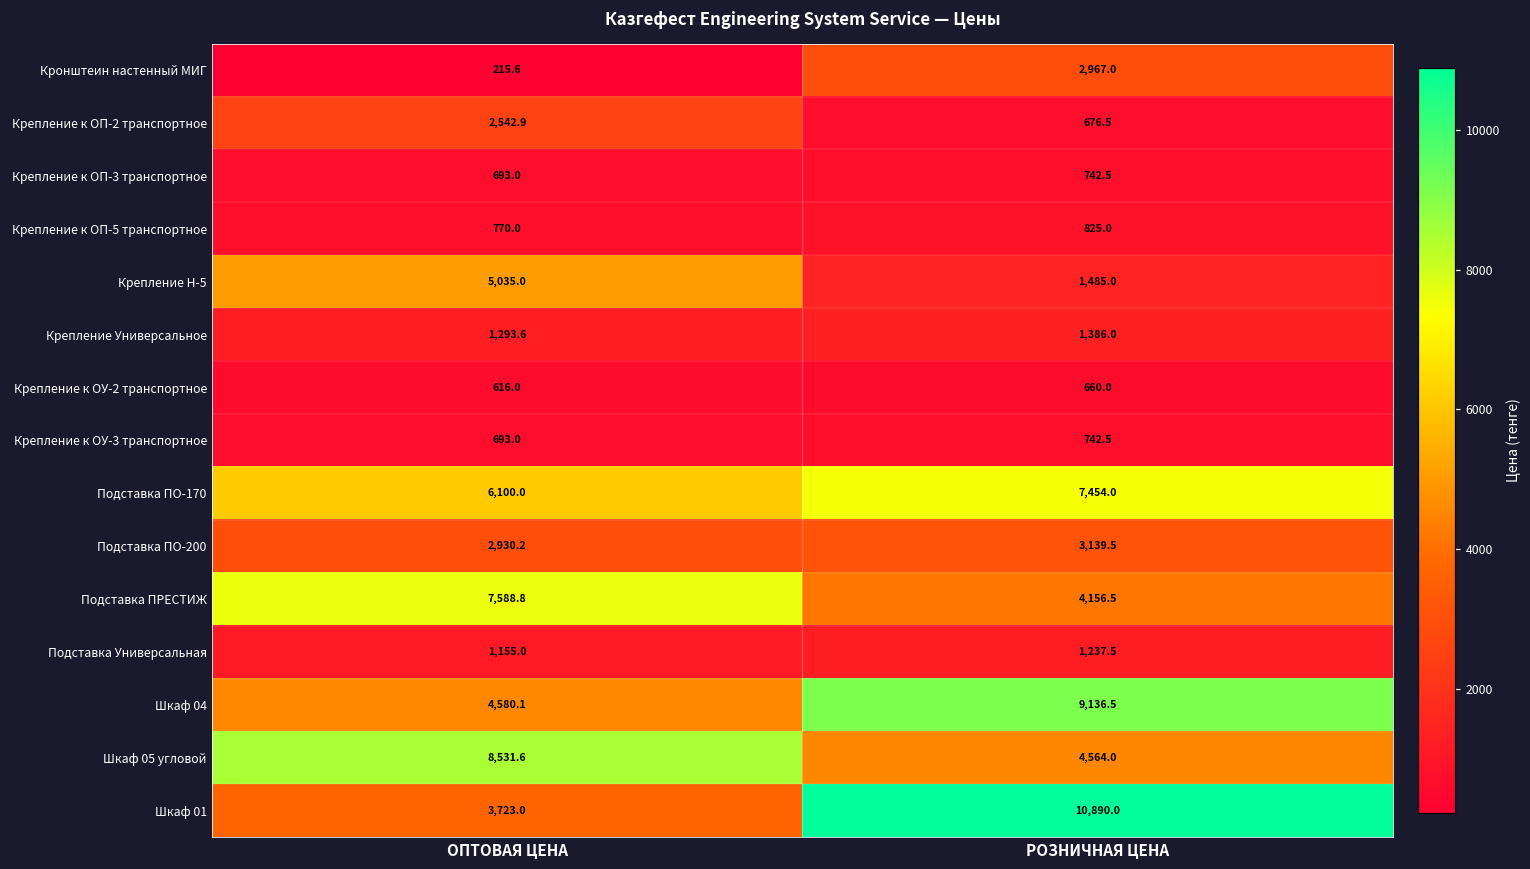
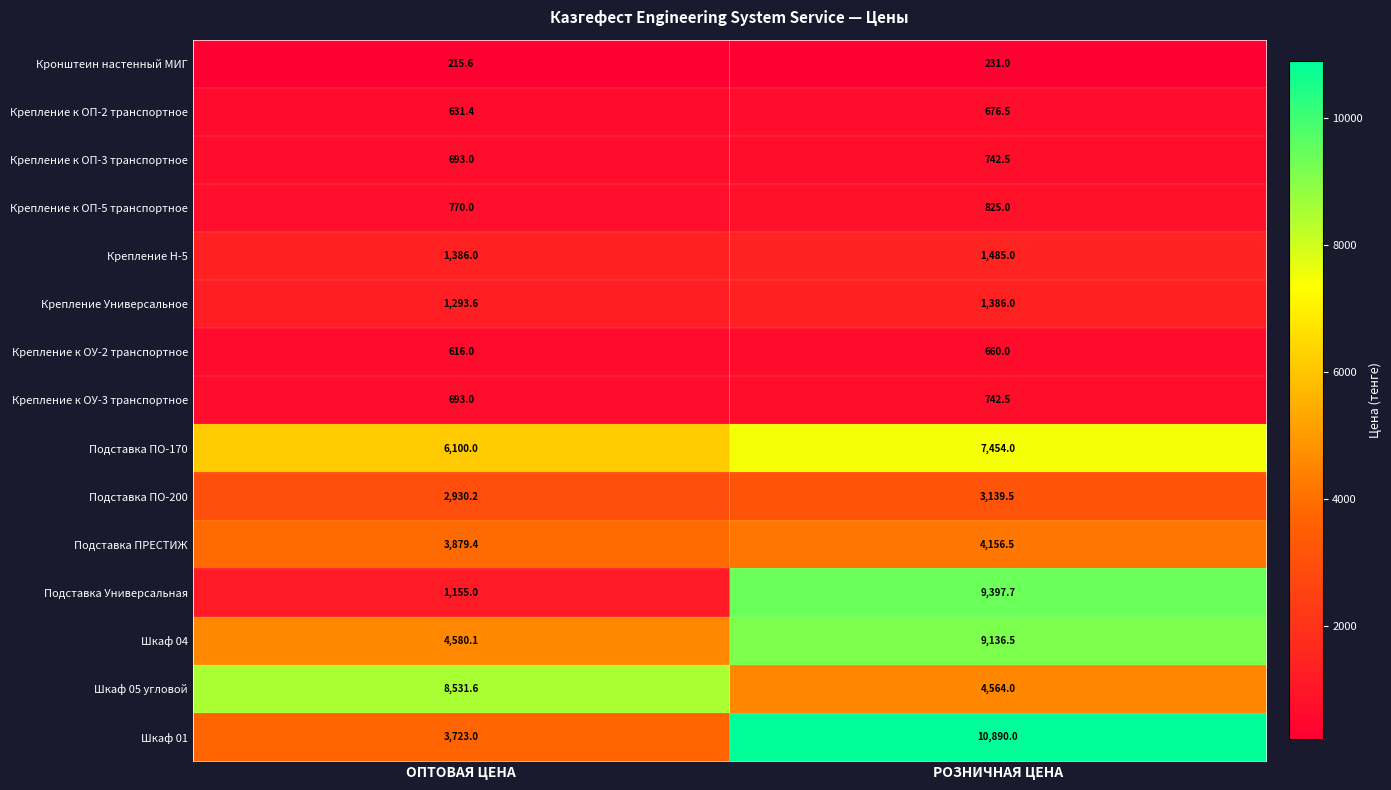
Кронштеин настенный МИГ, РОЗНИЧНАЯ ЦЕНА: 2,967.0 -> 231.0
Крепление к ОП-2 транспортное, ОПТОВАЯ ЦЕНА: 2,542.9 -> 631.4
Крепление Н-5, ОПТОВАЯ ЦЕНА: 5,035.0 -> 1,386.0
Подставка ПРЕСТИЖ, ОПТОВАЯ ЦЕНА: 7,588.8 -> 3,879.4
Подставка Универсальная, РОЗНИЧНАЯ ЦЕНА: 1,237.5 -> 9,397.7
